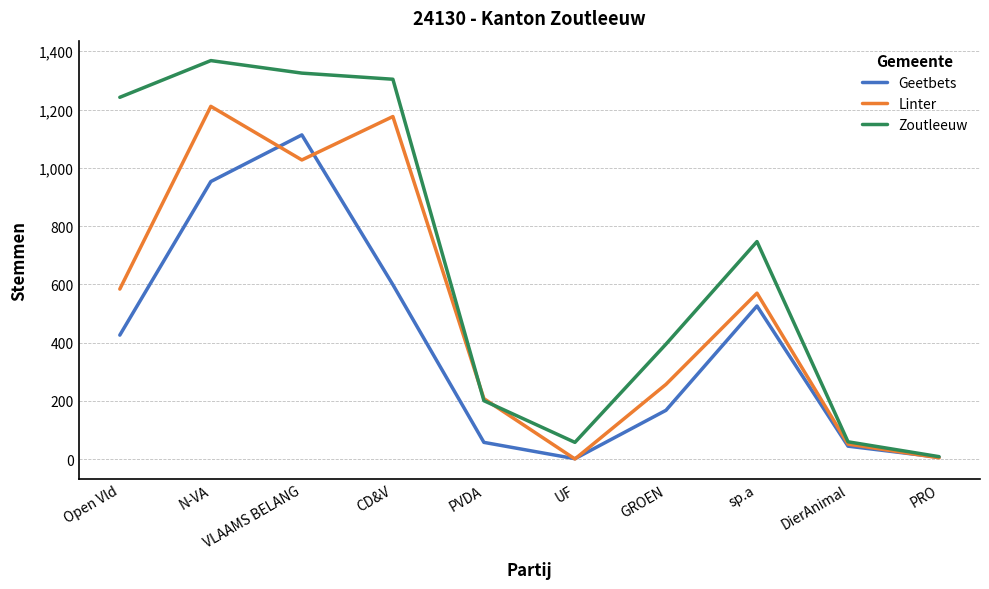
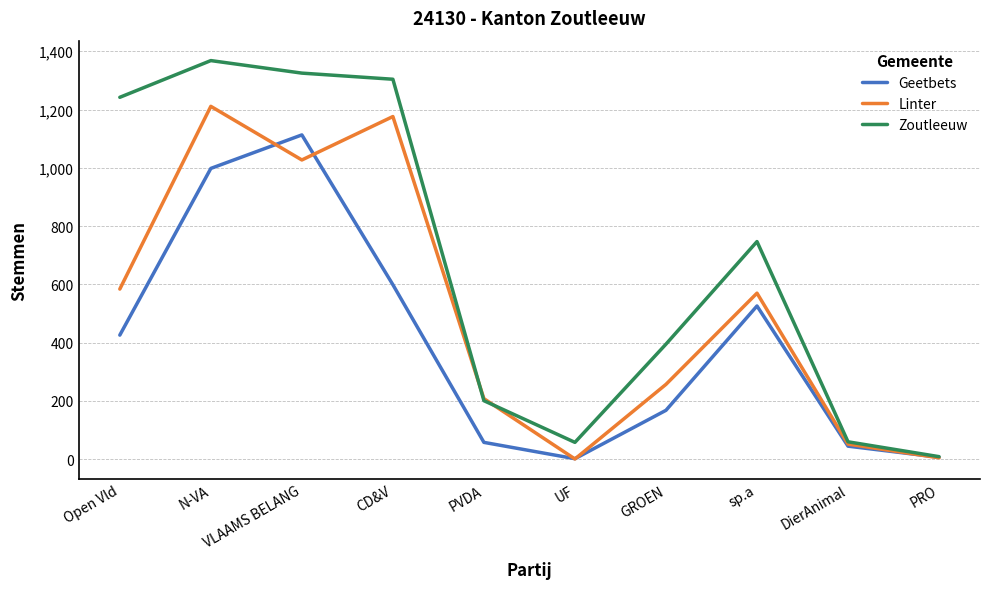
Geetbets, N-VA: 950 -> 1,000
